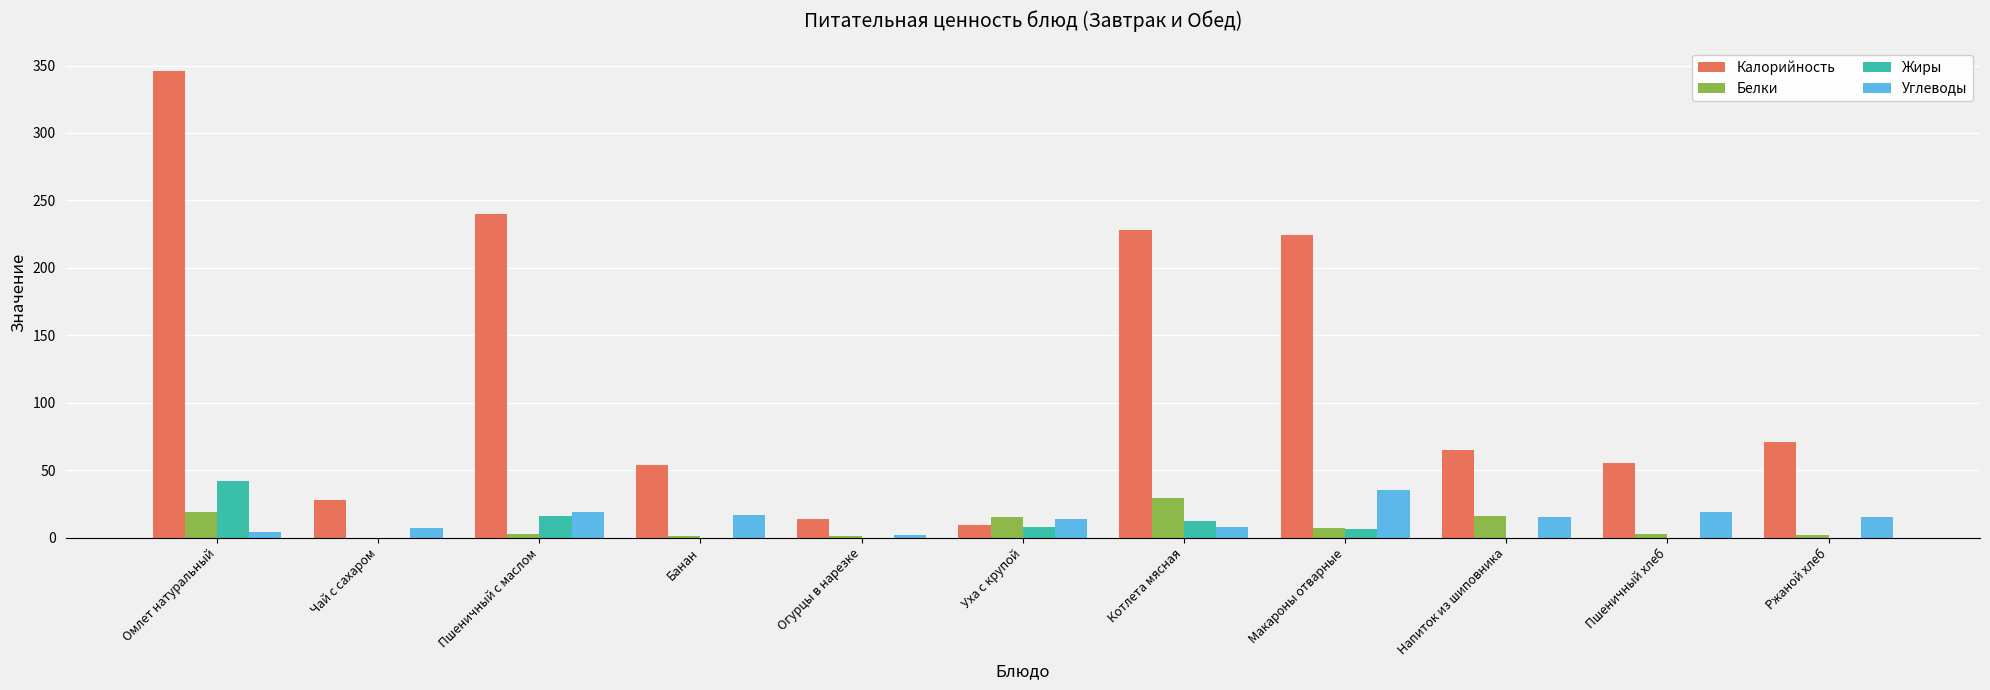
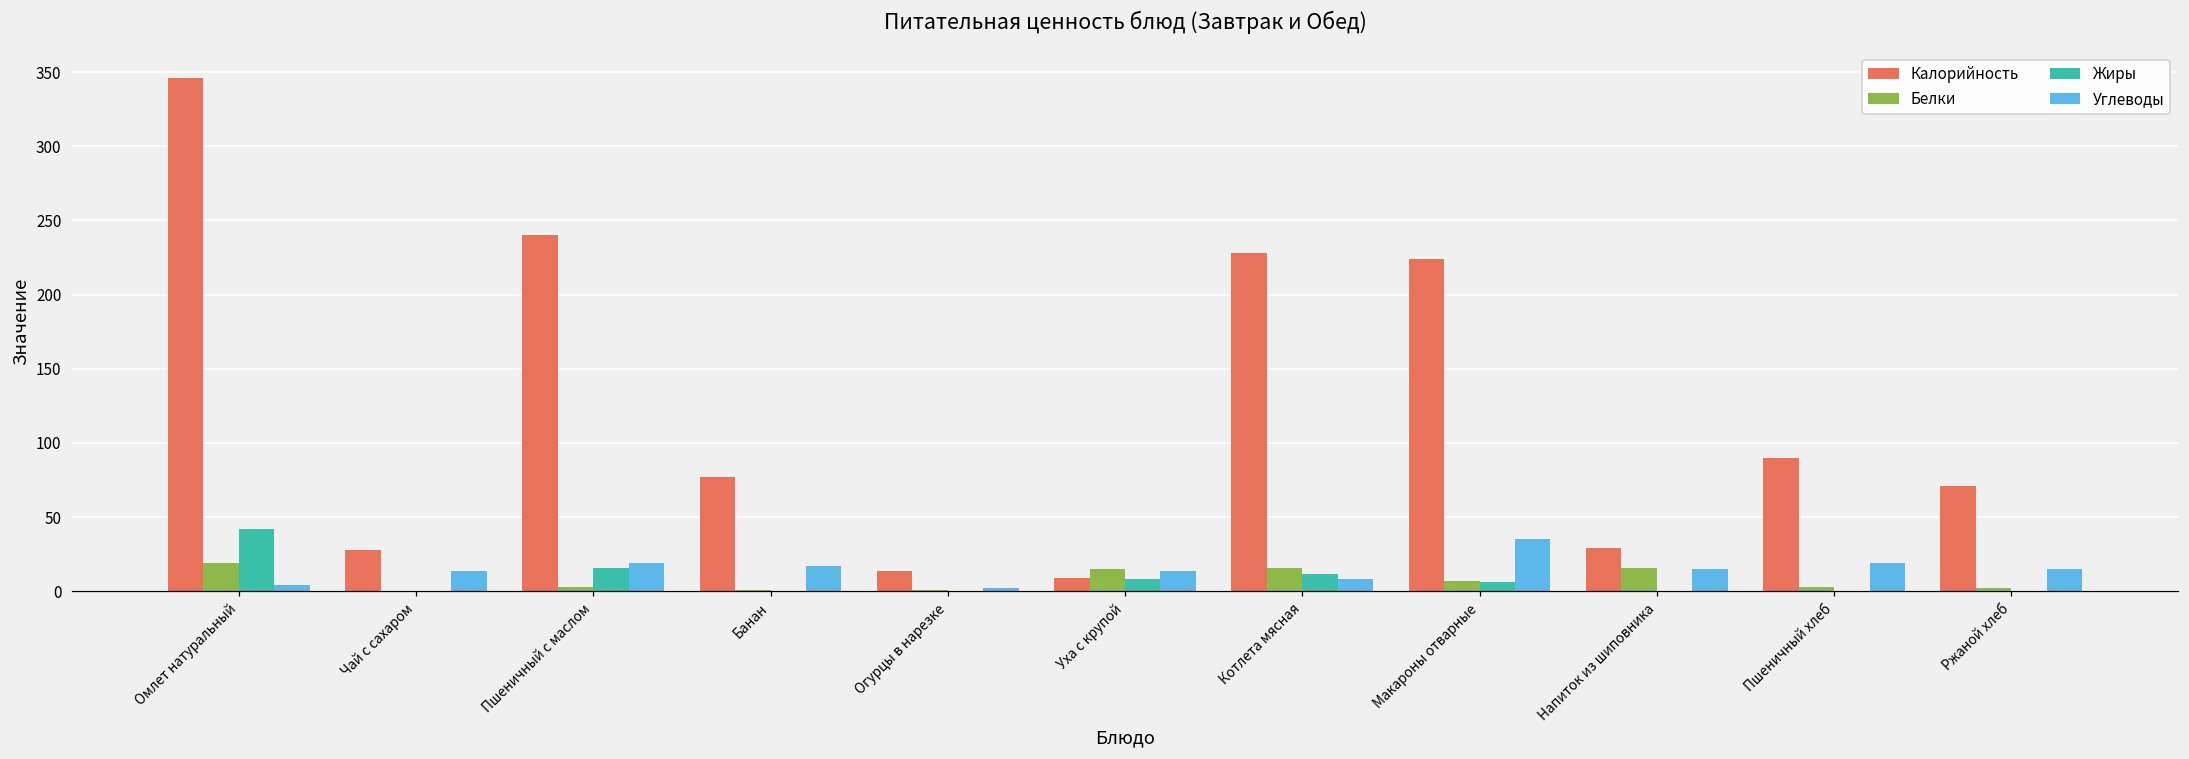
Углеводы, Чай с сахаром: 7 -> 14
Калорийность, Банан: 54 -> 77
Белки, Котлета мясная: 29 -> 16
Калорийность, Напиток из шиповника: 65 -> 29
Калорийность, Пшеничный хлеб: 55 -> 90
